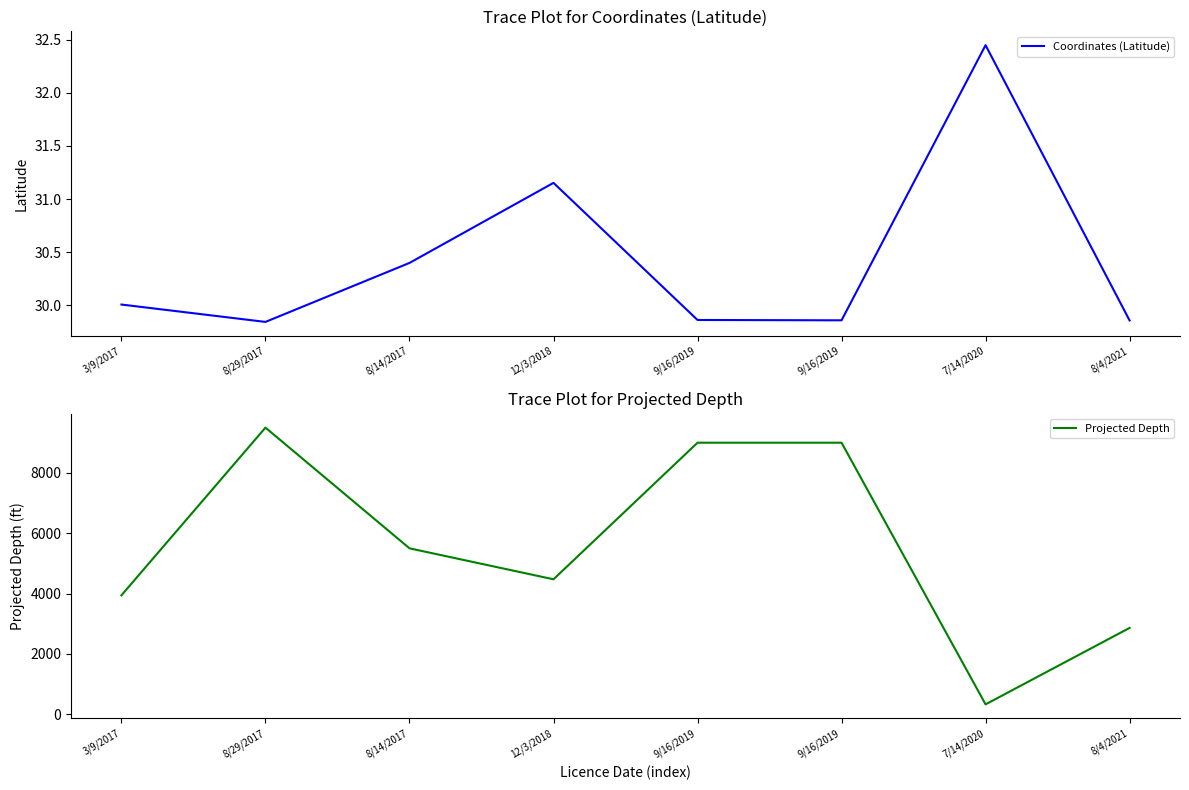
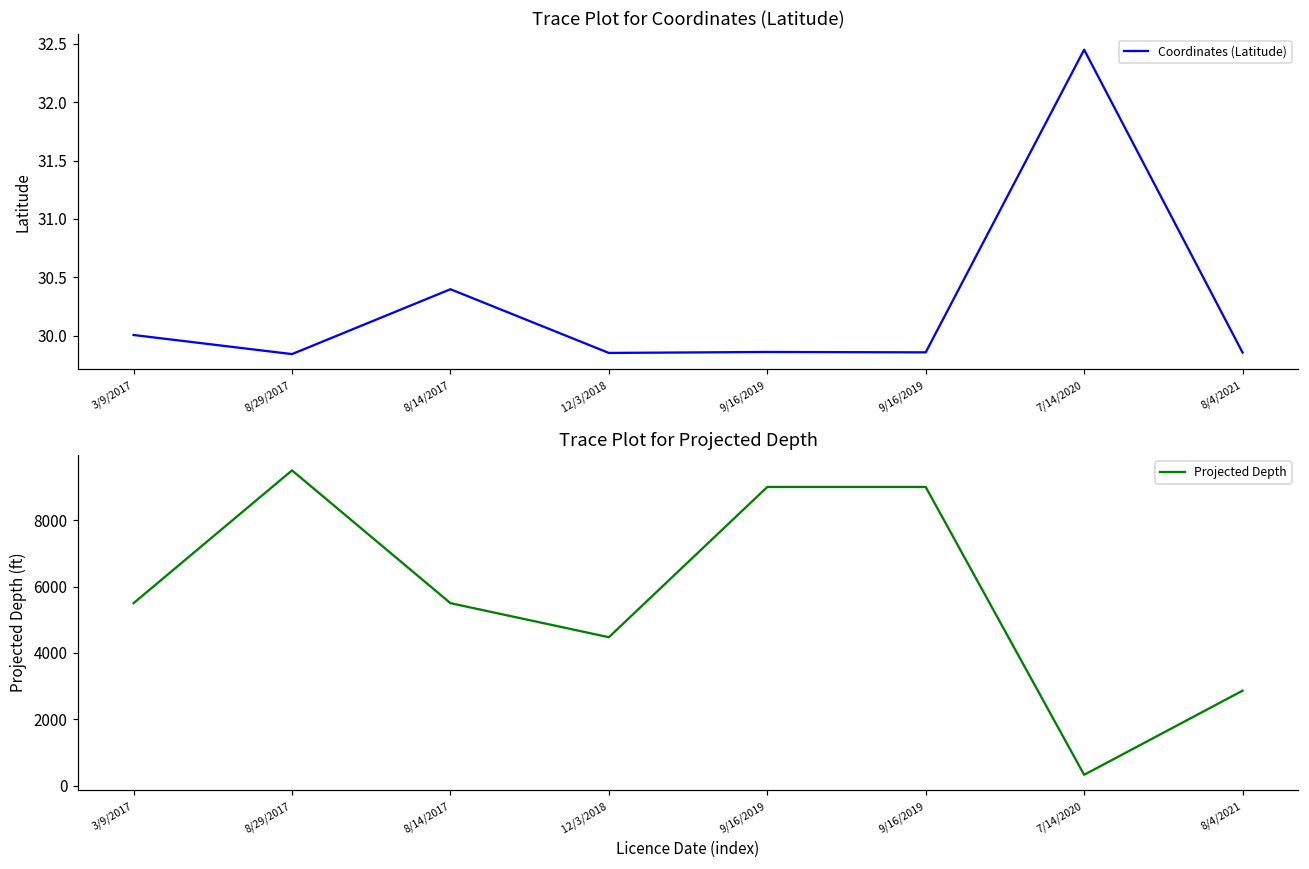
Trace Plot for Coordinates (Latitude), 12/3/2018: 31.15 -> 29.85
Trace Plot for Projected Depth, 3/9/2017: 3900 -> 5500
